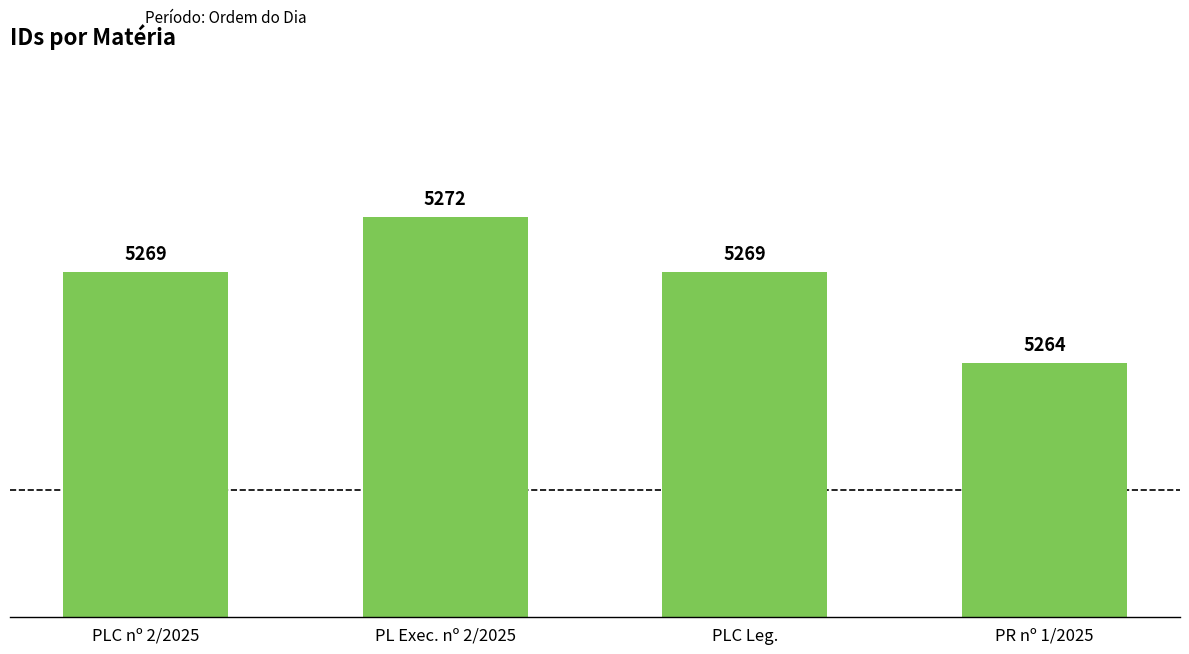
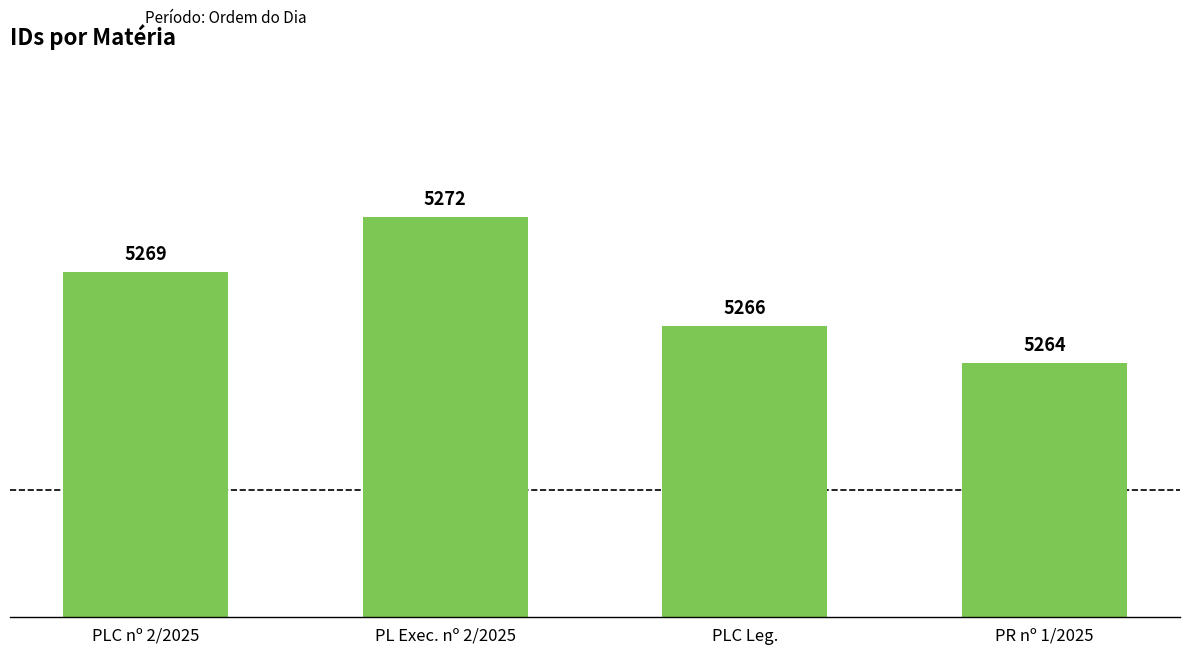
PLC Leg.: 5269 -> 5266
